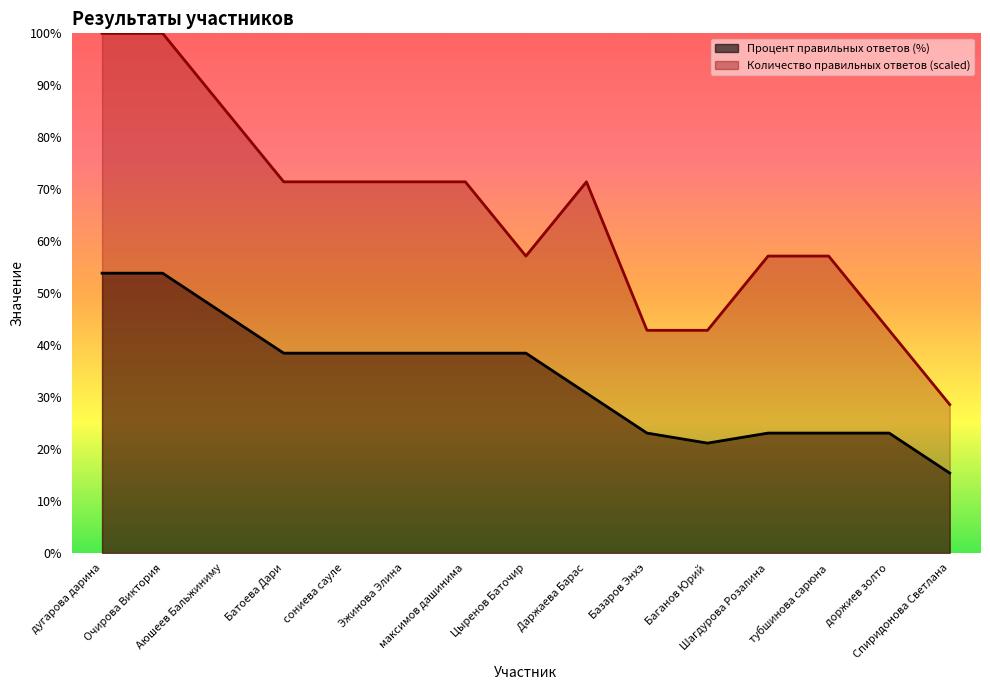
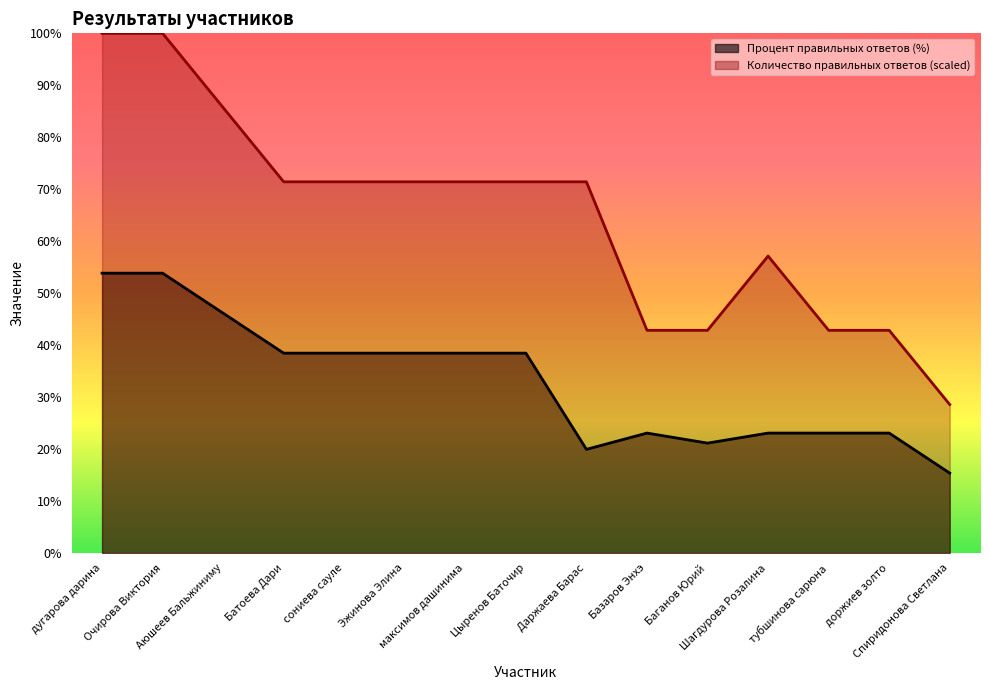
Количество правильных ответов (scaled), Цыренов Баточир: 57% -> 71%
Процент правильных ответов (%), Даржаева Барас: 31% -> 20%
Количество правильных ответов (scaled), тубшинова сарюна: 57% -> 43%
